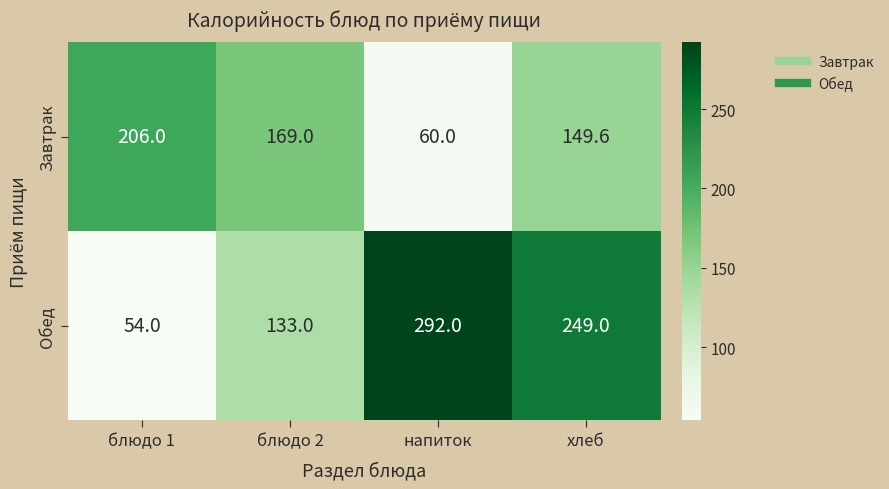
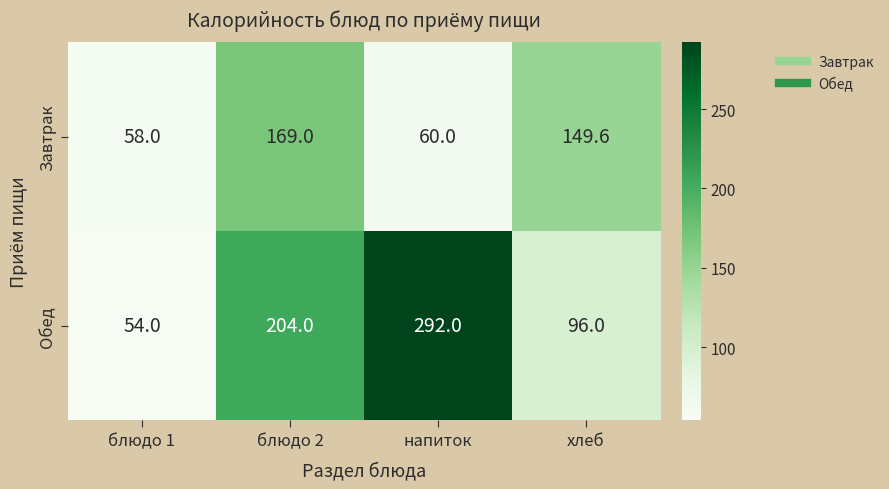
Завтрак, блюдо 1: 206.0 -> 58.0
Обед, блюдо 2: 133.0 -> 204.0
Обед, хлеб: 249.0 -> 96.0
